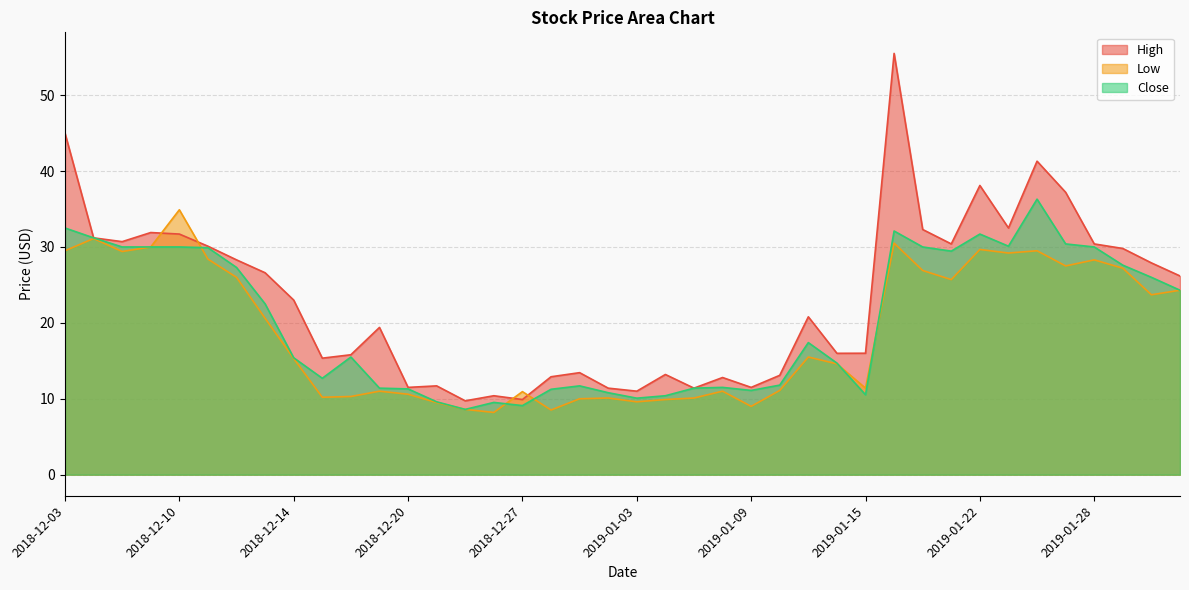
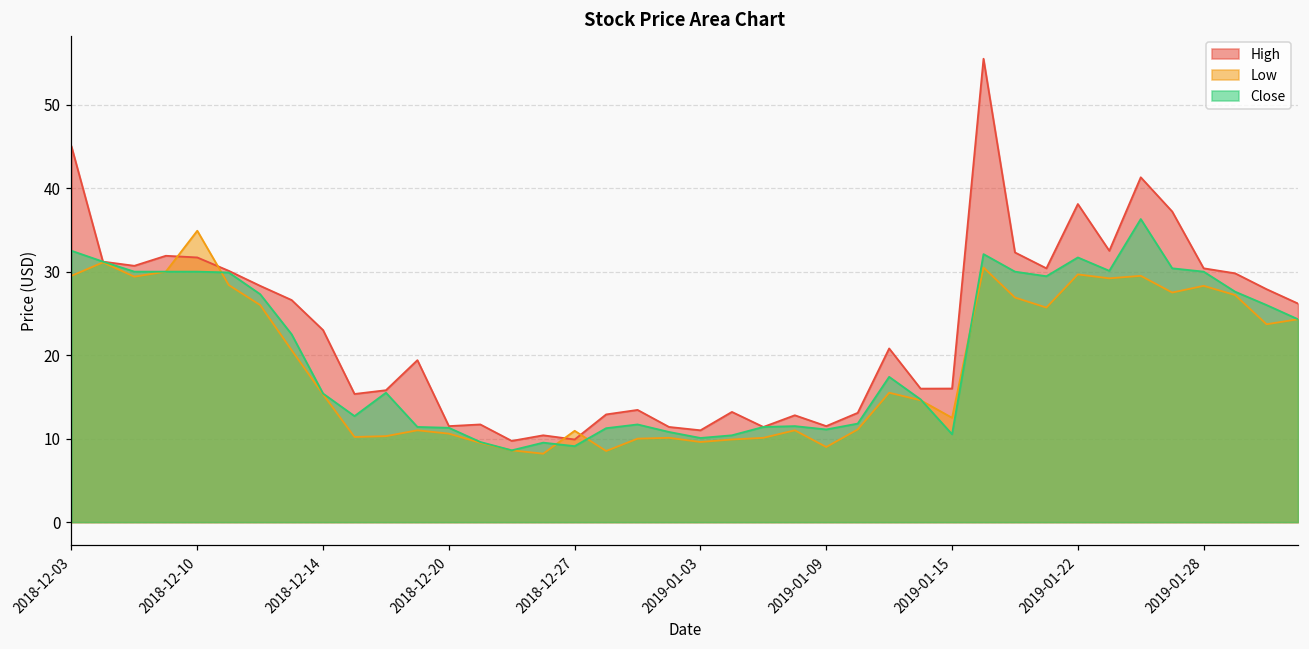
Low, 2019-01-15: 11 -> 13
